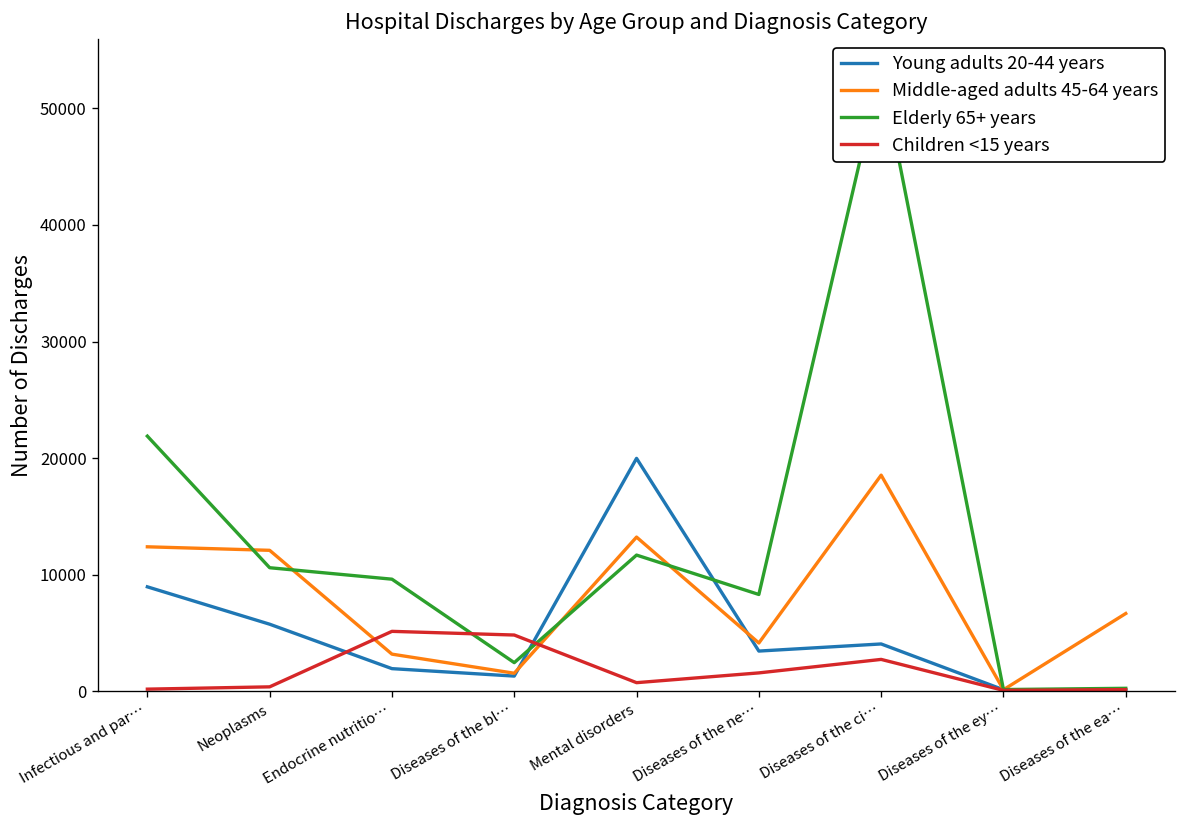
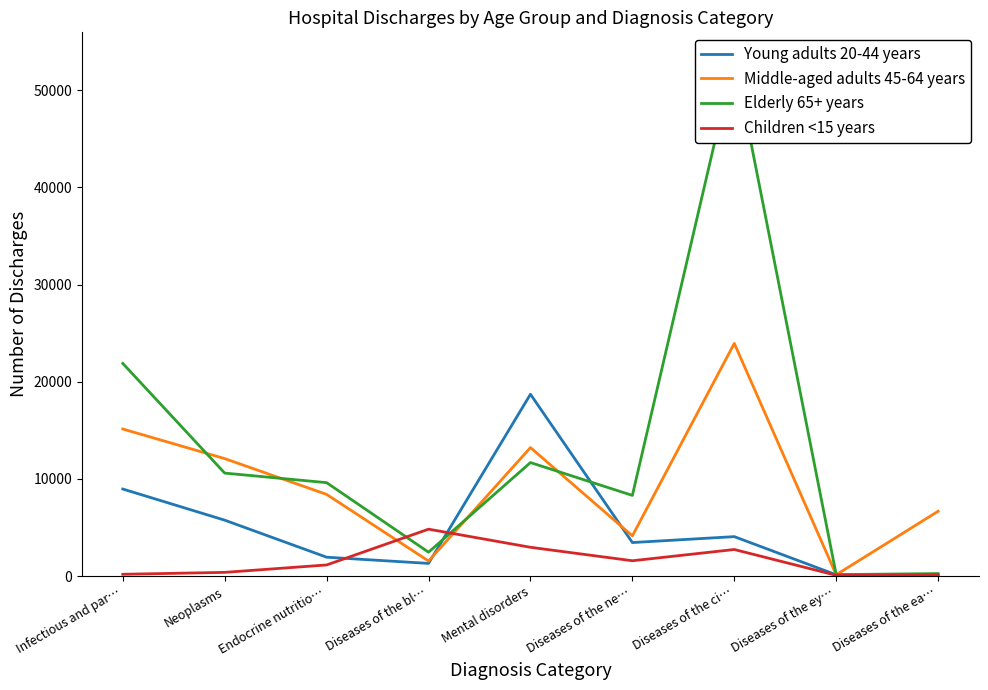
Middle-aged adults 45-64 years, Infectious and par…: 12000 -> 15000
Middle-aged adults 45-64 years, Endocrine nutritio…: 3000 -> 8000
Children <15 years, Endocrine nutritio…: 5000 -> 1000
Young adults 20-44 years, Mental disorders: 20000 -> 19000
Children <15 years, Mental disorders: 1000 -> 3000
Middle-aged adults 45-64 years, Diseases of the ci…: 19000 -> 24000
